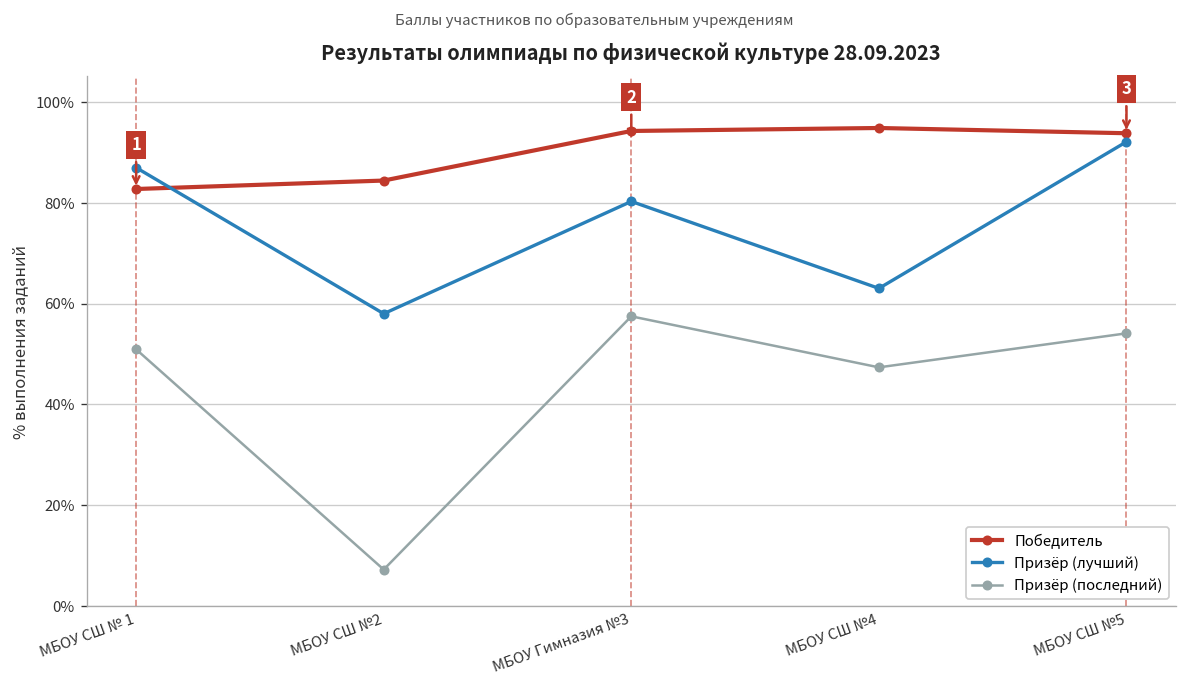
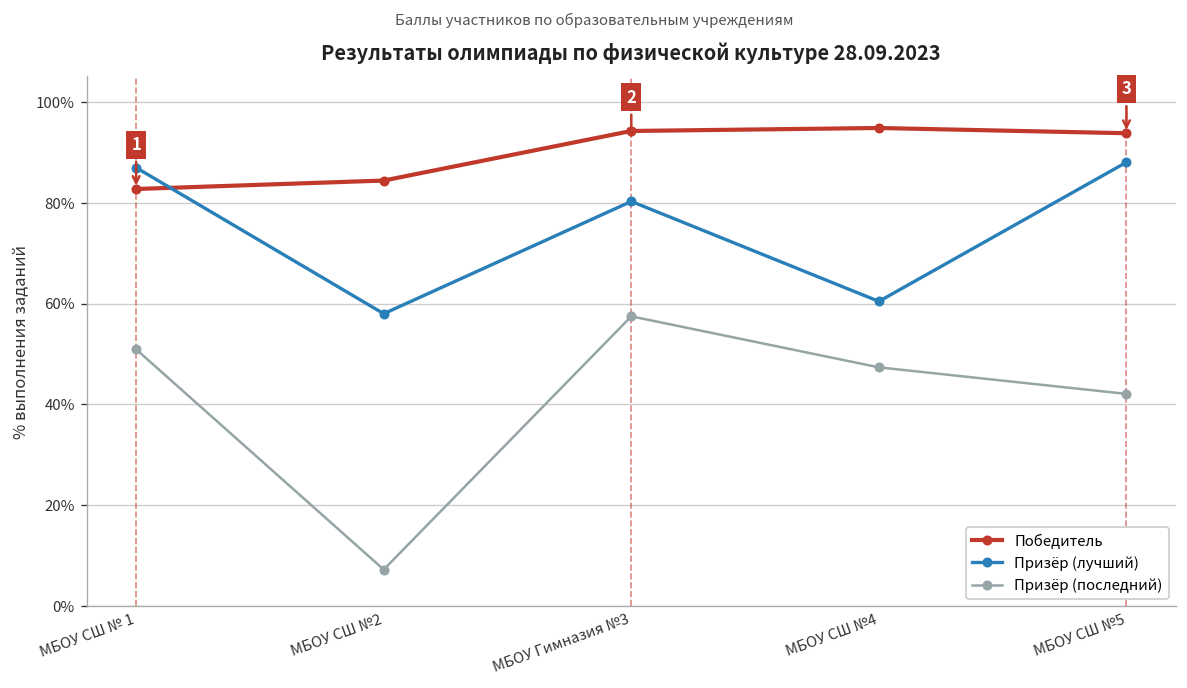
Призёр (лучший), МБОУ СШ №4: 63% -> 60%
Призёр (лучший), МБОУ СШ №5: 92% -> 88%
Призёр (последний), МБОУ СШ №5: 54% -> 42%
